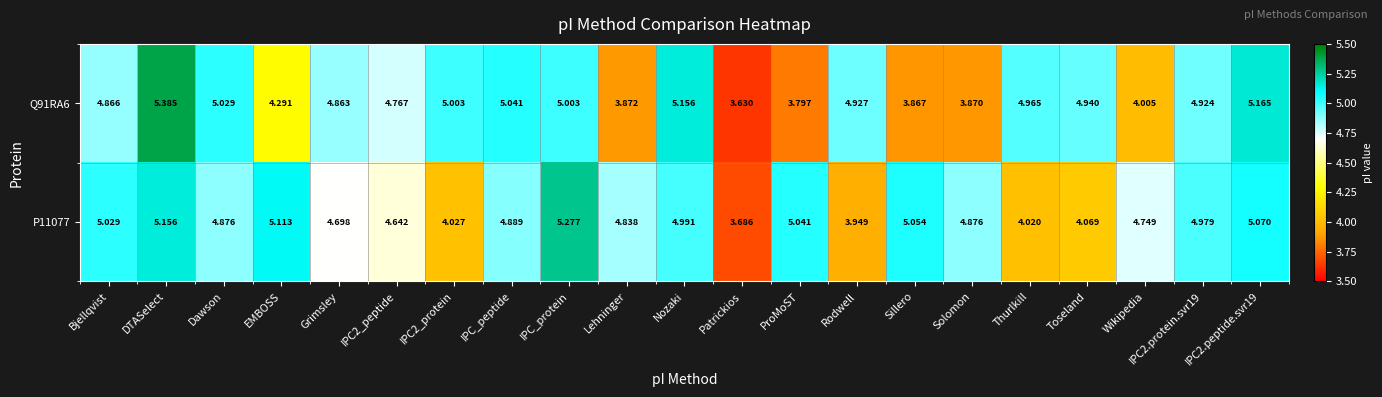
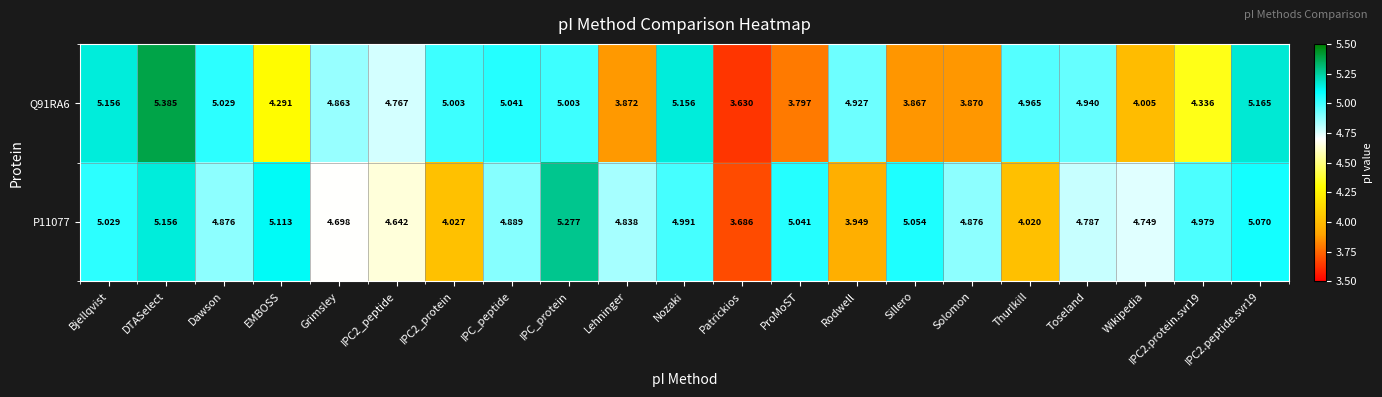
Q91RA6, Bjellqvist: 4.866 -> 5.156
Q91RA6, IPC2.protein.svr19: 4.924 -> 4.336
P11077, Toseland: 4.069 -> 4.787
